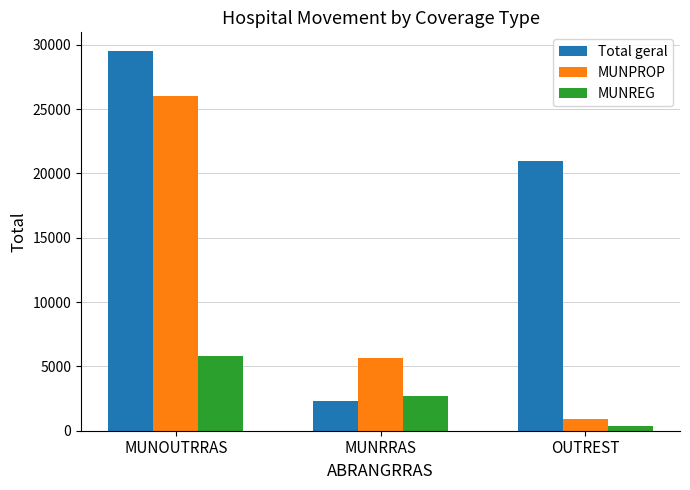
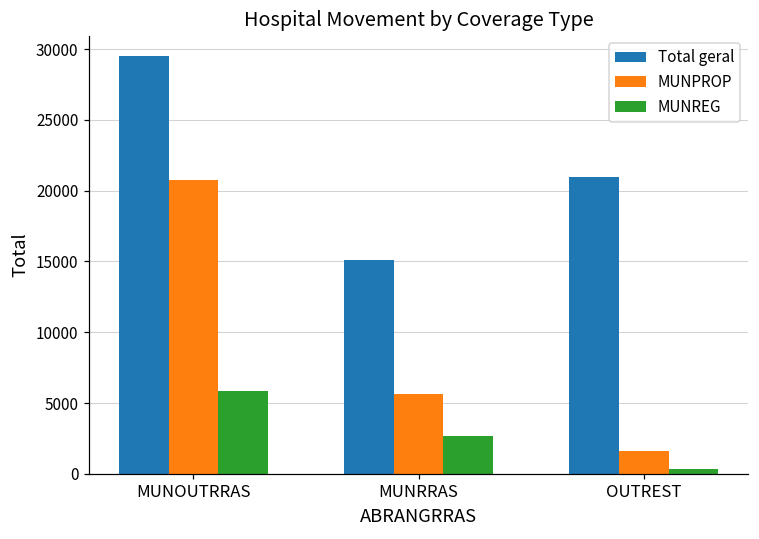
MUNPROP, MUNOUTRRAS: 26000 -> 20800
Total geral, MUNRRAS: 2300 -> 15100
MUNPROP, OUTREST: 900 -> 1600
